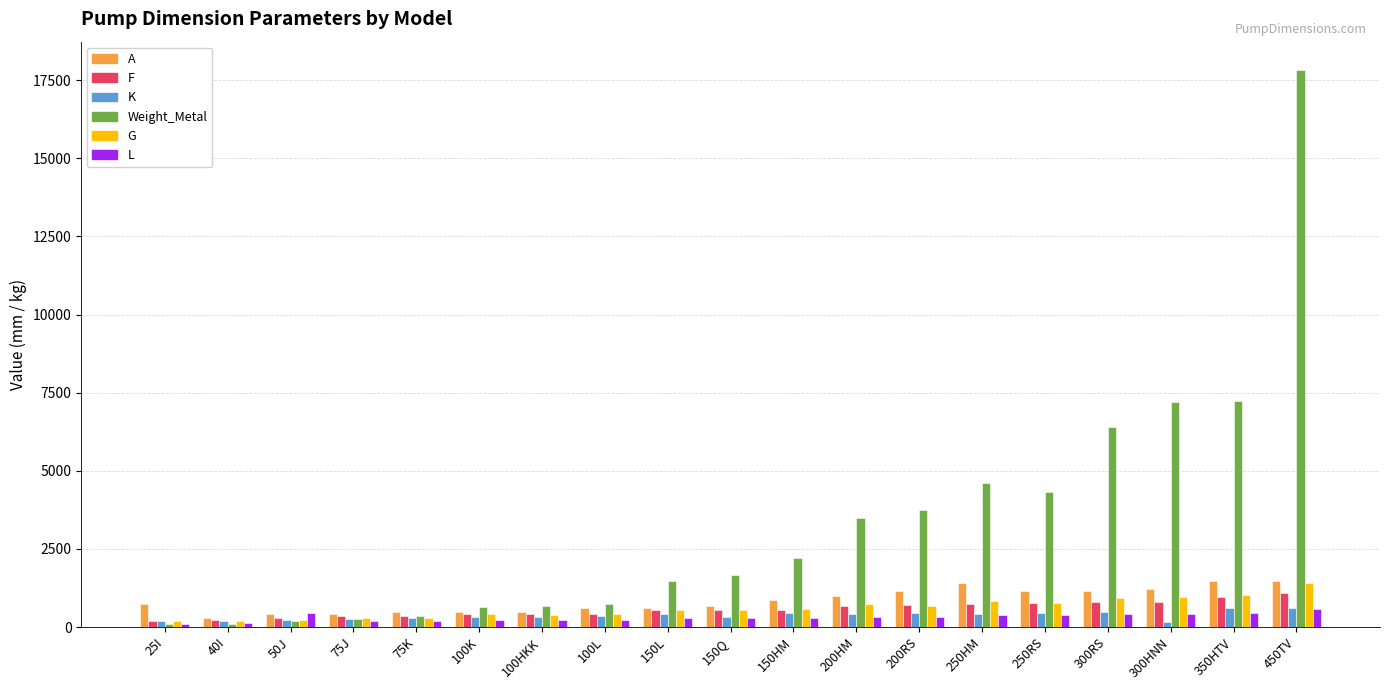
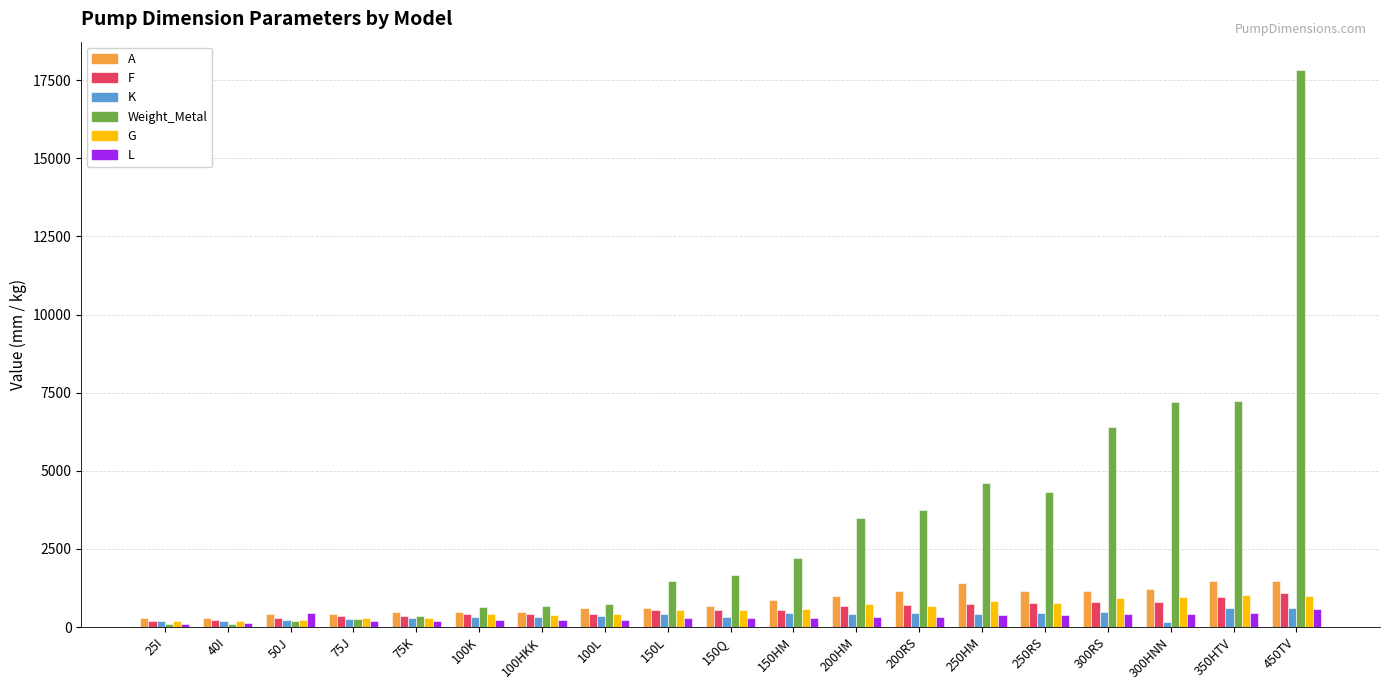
A, 25I: 700 -> 300
G, 450TV: 1400 -> 1000
